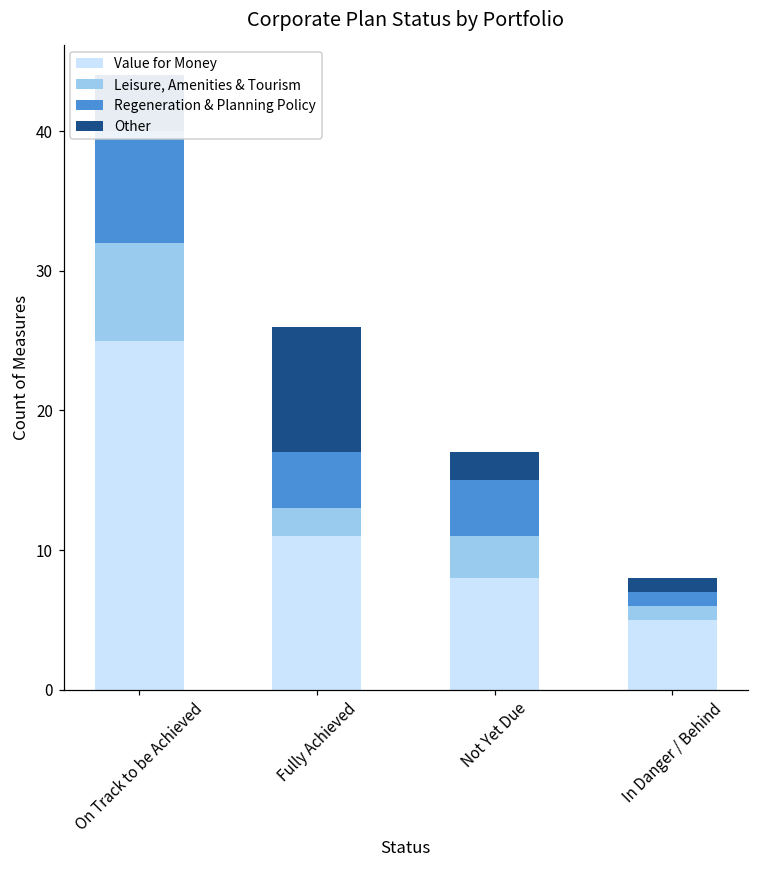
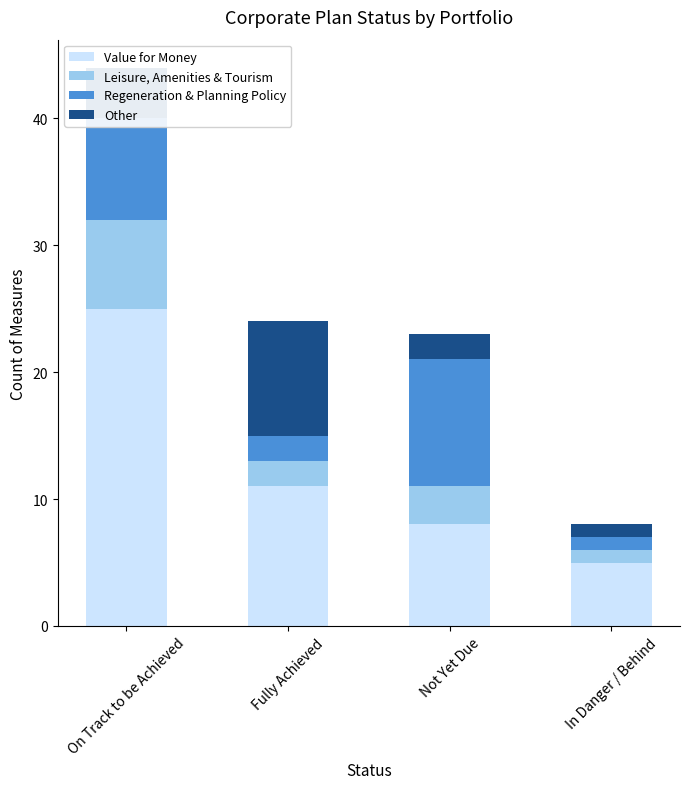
Regeneration & Planning Policy, Fully Achieved: 4 -> 2
Regeneration & Planning Policy, Not Yet Due: 4 -> 10
